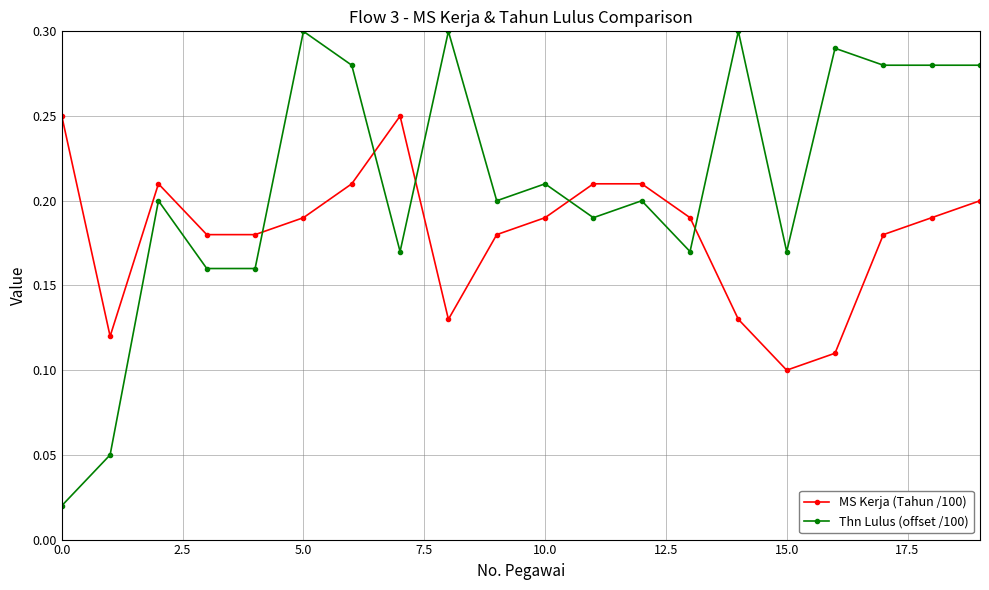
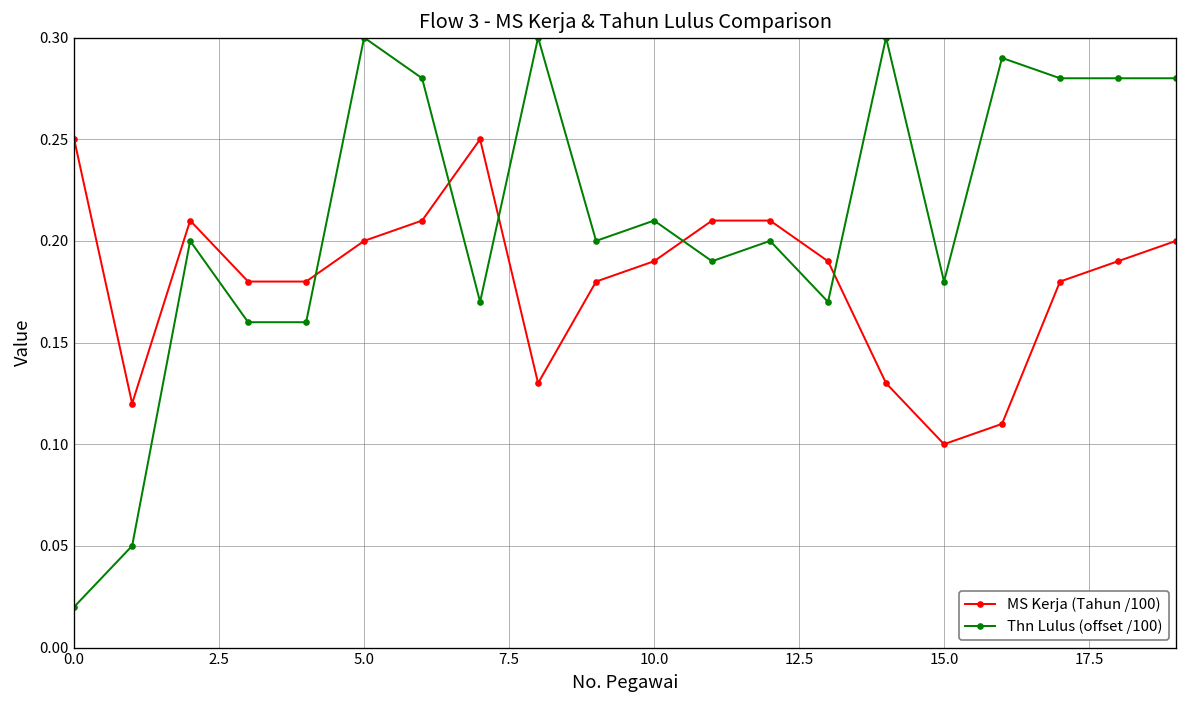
MS Kerja (Tahun /100), 5.0: 0.190 -> 0.200
Thn Lulus (offset /100), 15.0: 0.170 -> 0.180
